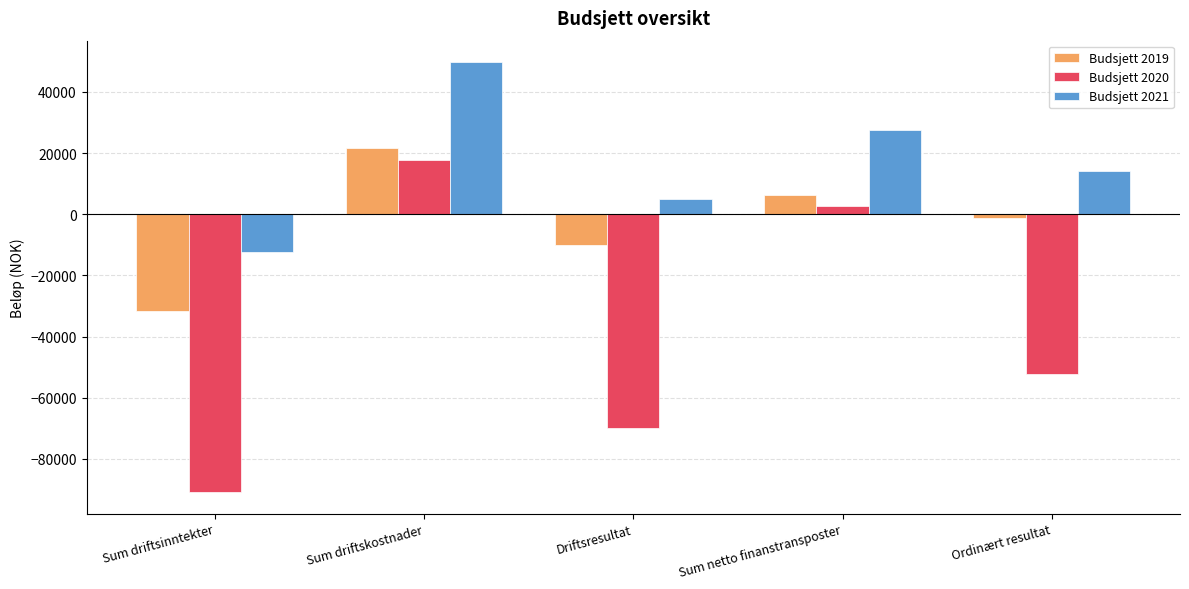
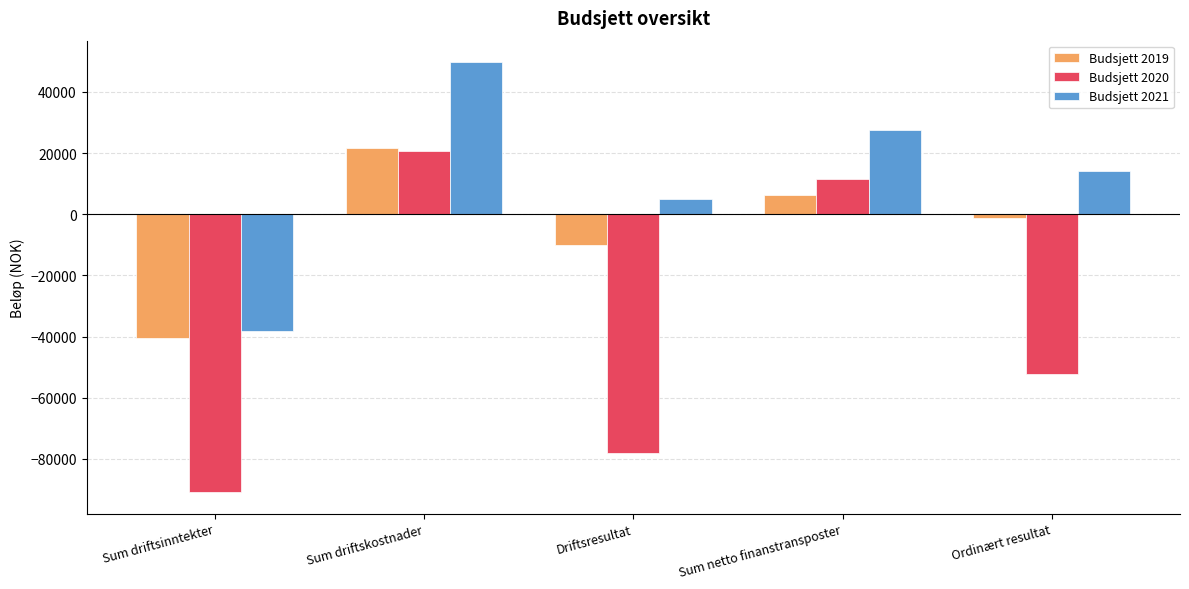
Budsjett 2019, Sum driftsinntekter: -32000 -> -40000
Budsjett 2021, Sum driftsinntekter: -12000 -> -38000
Budsjett 2020, Sum driftskostnader: 18000 -> 21000
Budsjett 2020, Driftsresultat: -70000 -> -78000
Budsjett 2020, Sum netto finanstransposter: 3000 -> 12000
